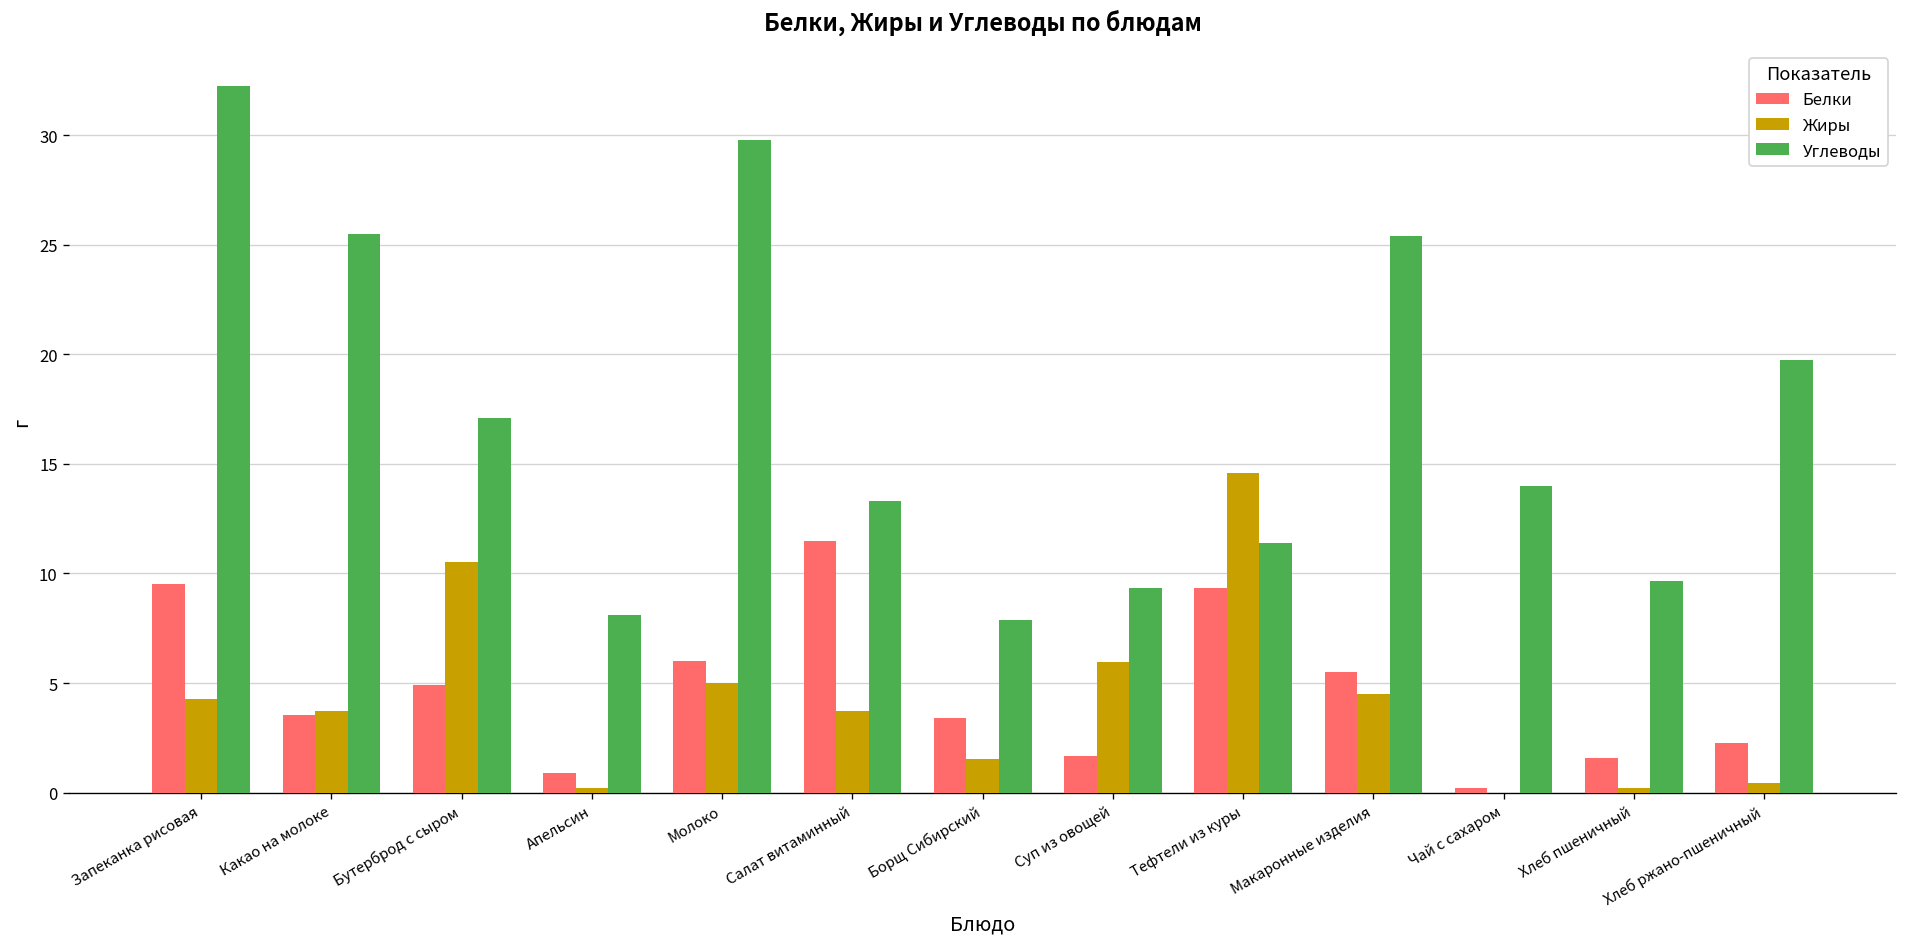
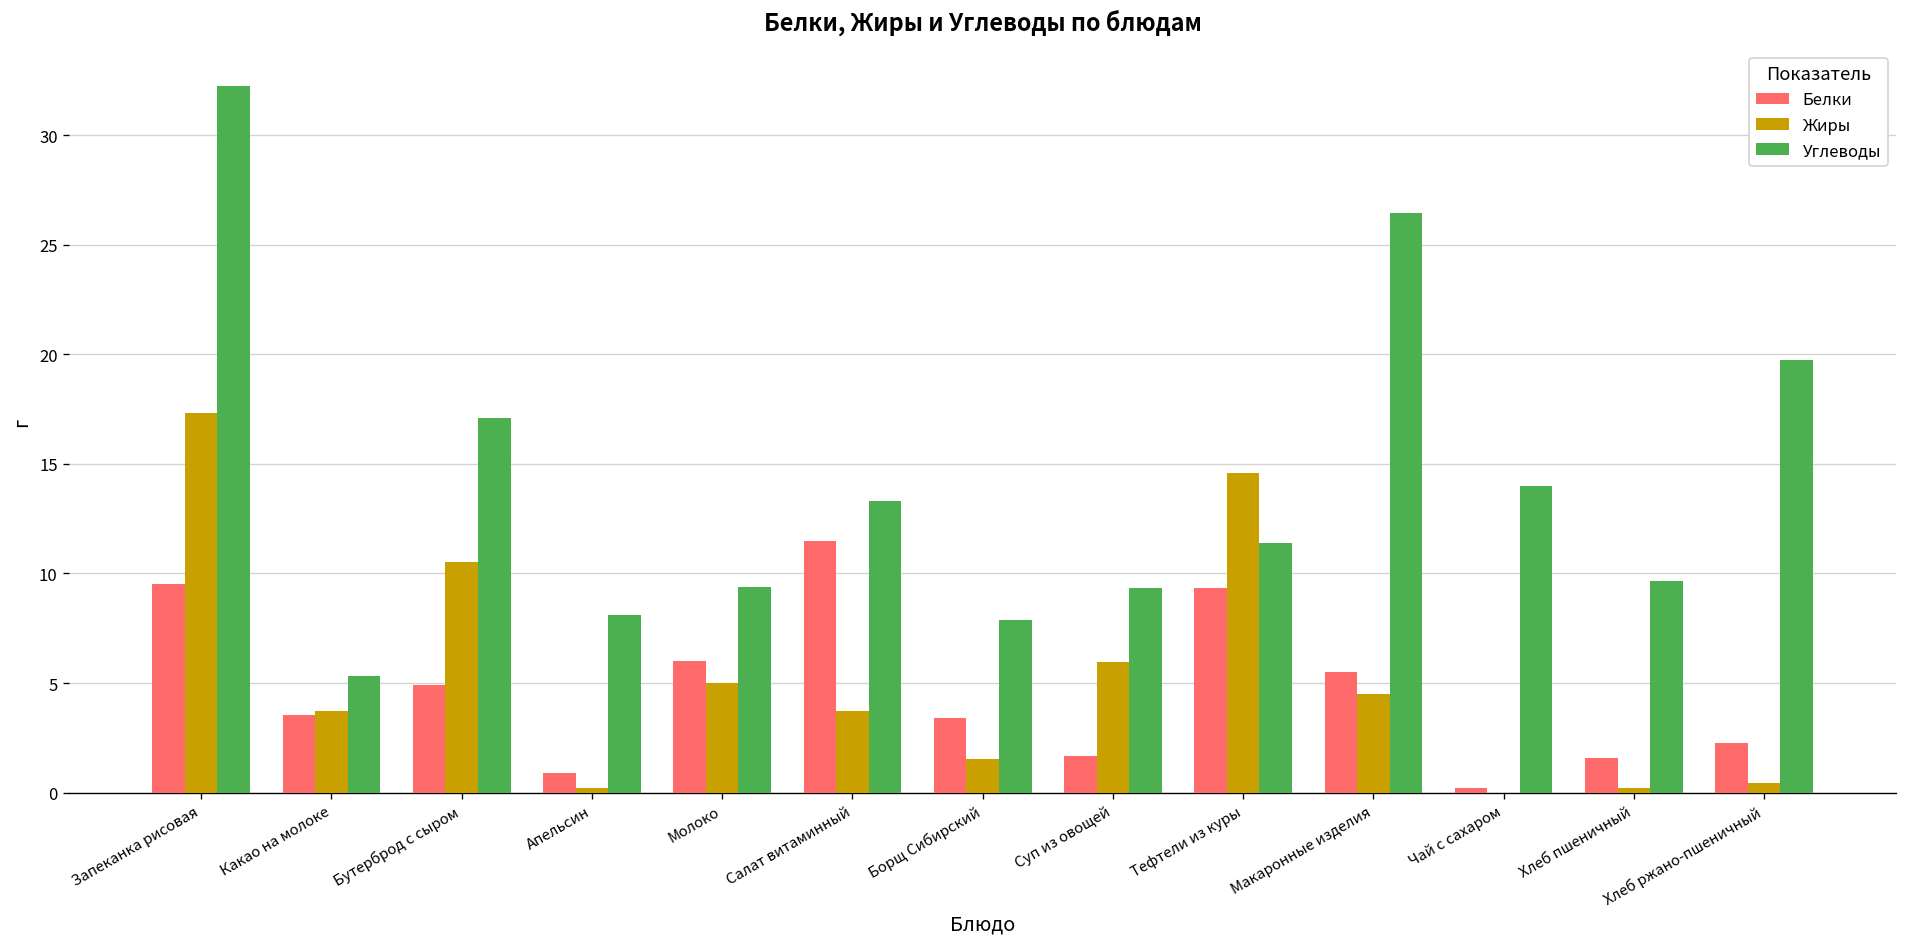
Жиры, Запеканка рисовая: 4.3 -> 17.3
Углеводы, Какао на молоке: 25.5 -> 5.3
Углеводы, Молоко: 29.8 -> 9.4
Углеводы, Макаронные изделия: 25.4 -> 26.5
